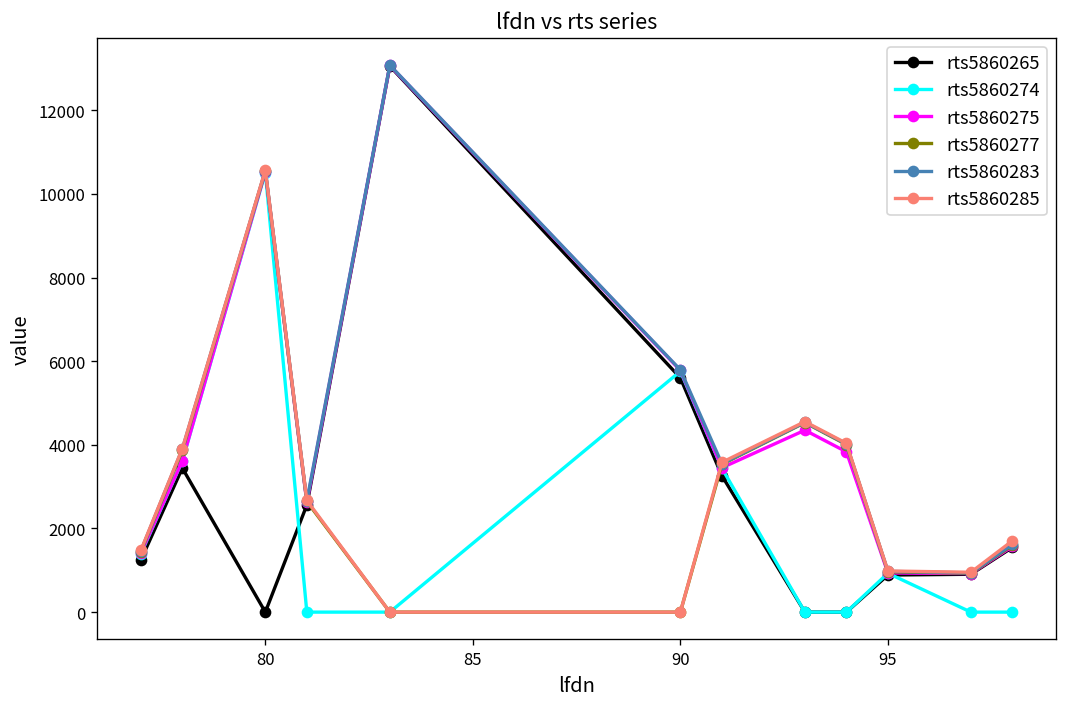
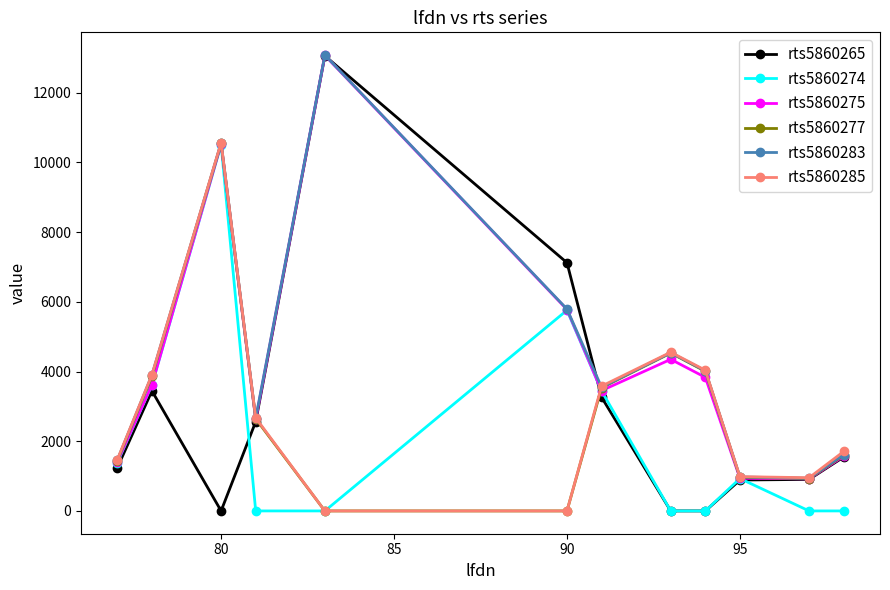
rts5860265, 90: 5600 -> 7100
